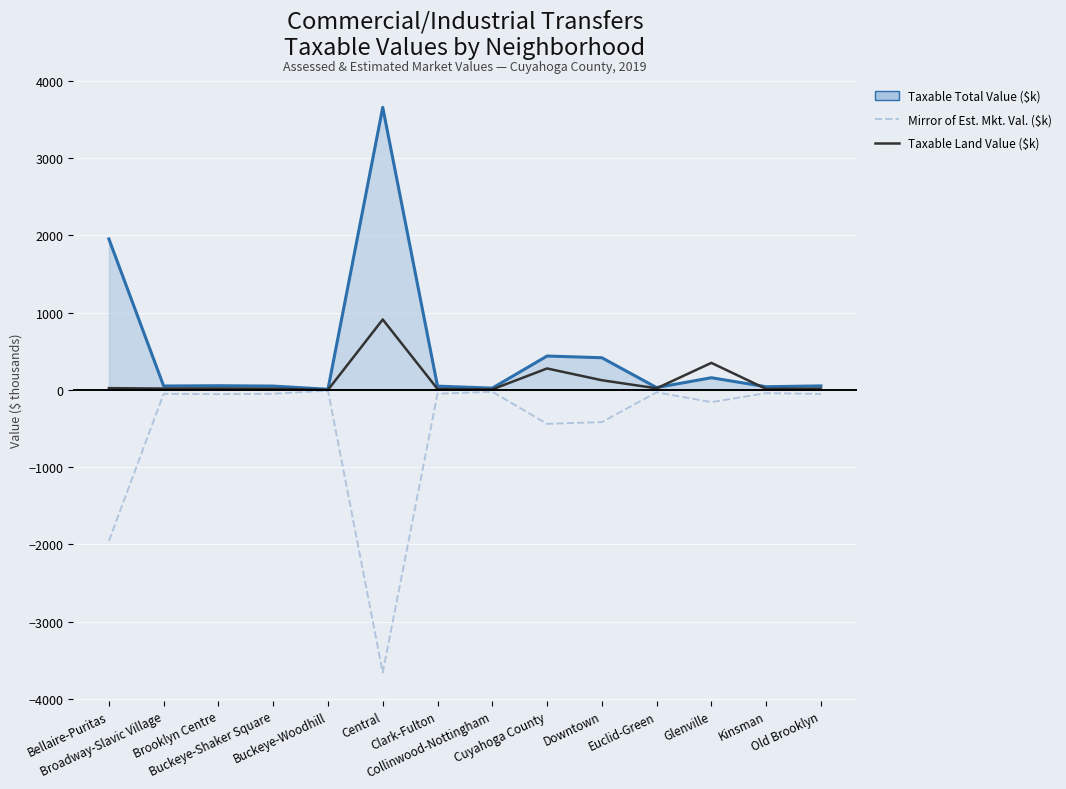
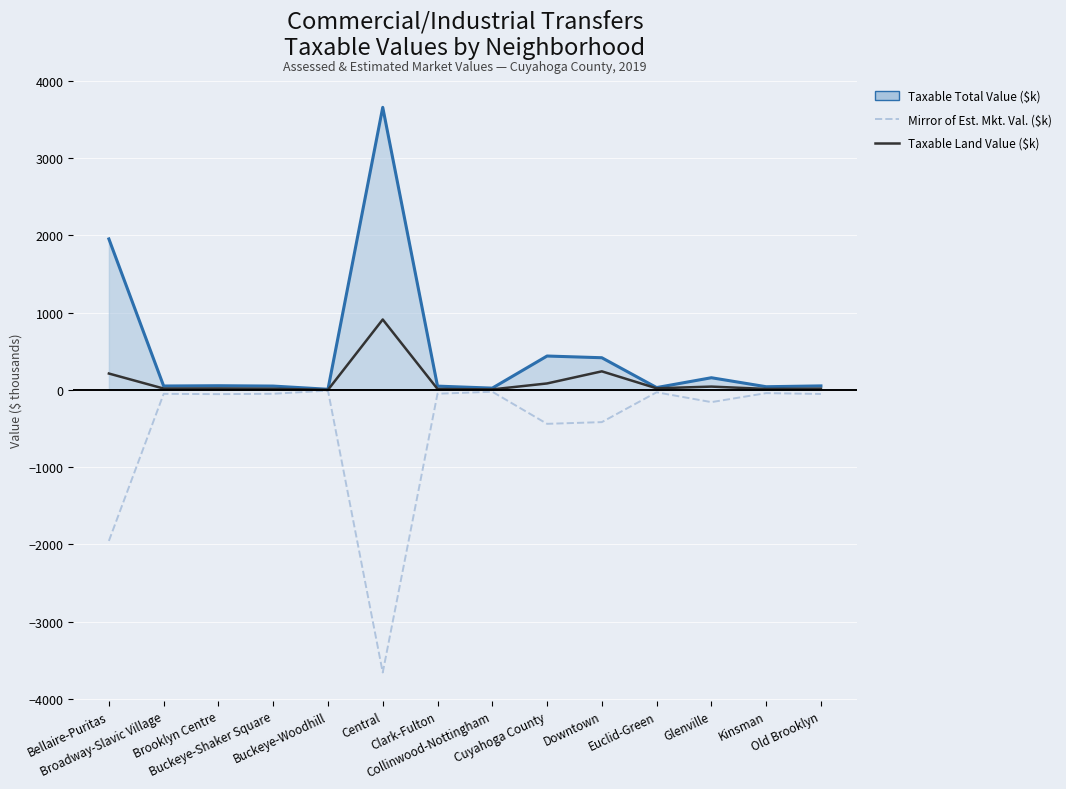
Taxable Land Value ($k), Bellaire-Puritas: 0 -> 200
Taxable Land Value ($k), Cuyahoga County: 300 -> 100
Taxable Land Value ($k), Downtown: 100 -> 200
Taxable Land Value ($k), Glenville: 400 -> 0
